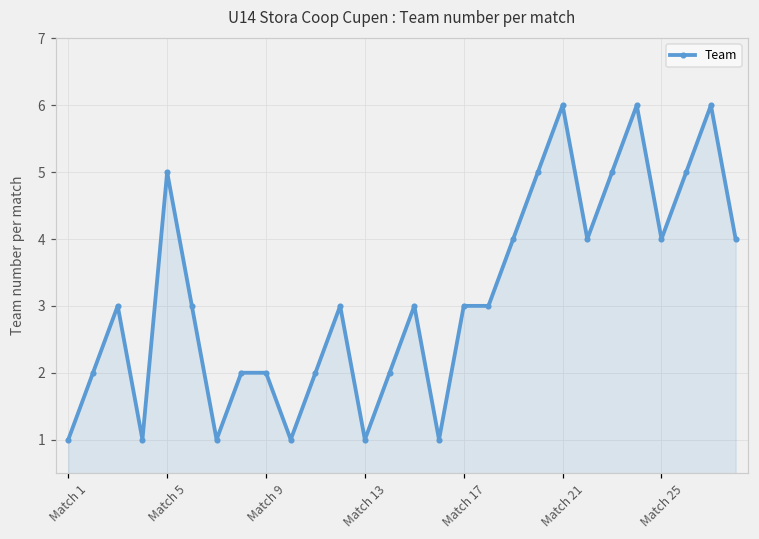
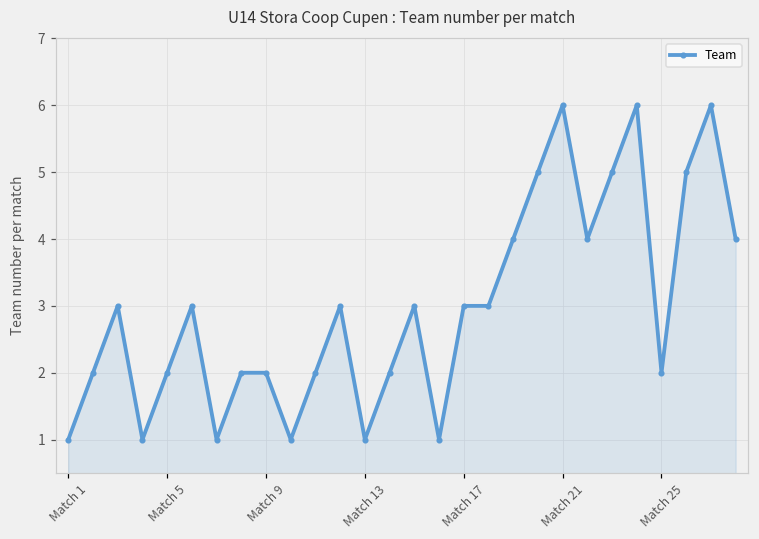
Match 5: 5 -> 2
Match 25: 4 -> 2
